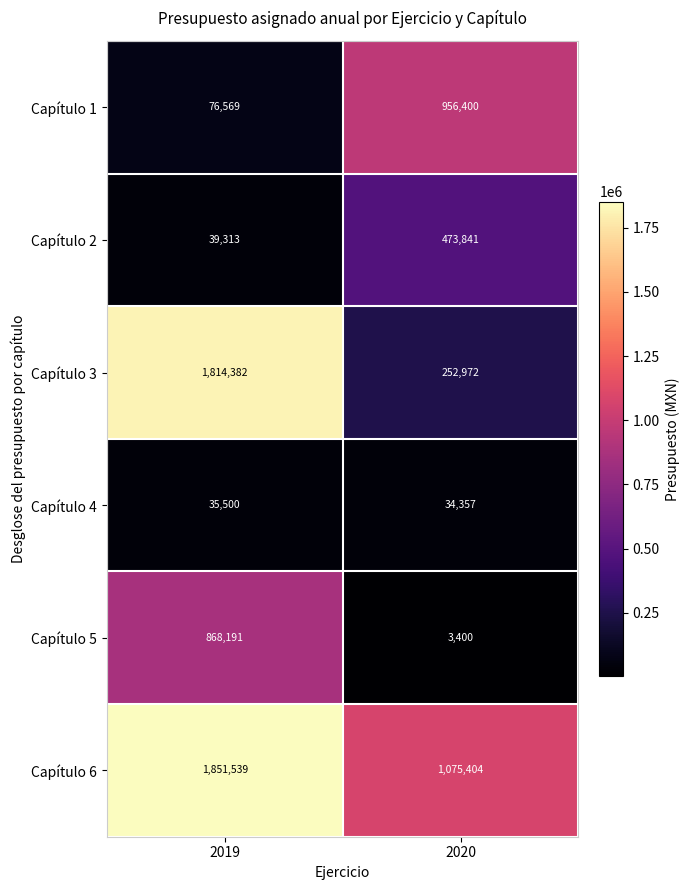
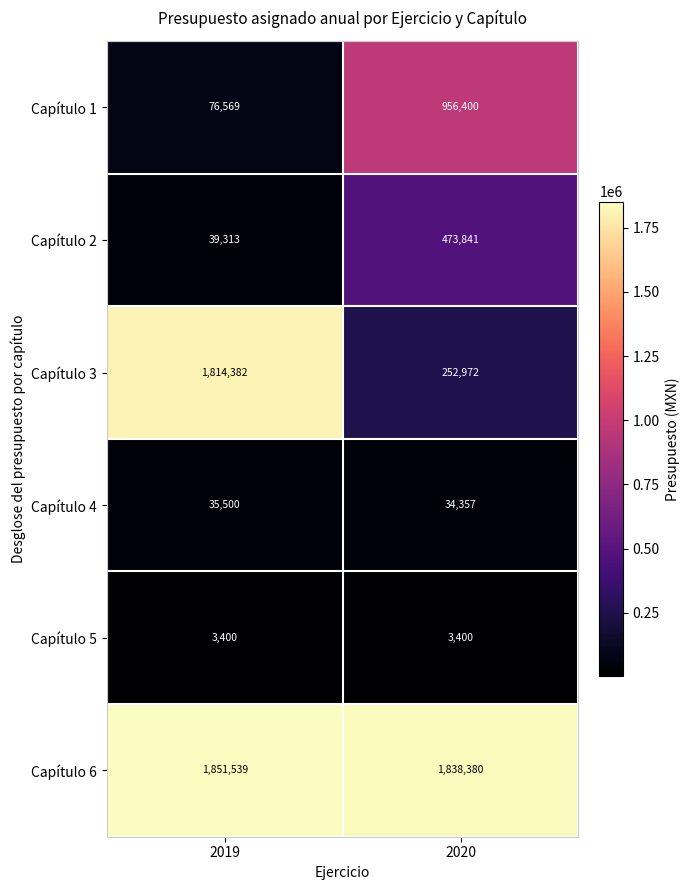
Capítulo 5, 2019: 868,191 -> 3,400
Capítulo 6, 2020: 1,075,404 -> 1,838,380
